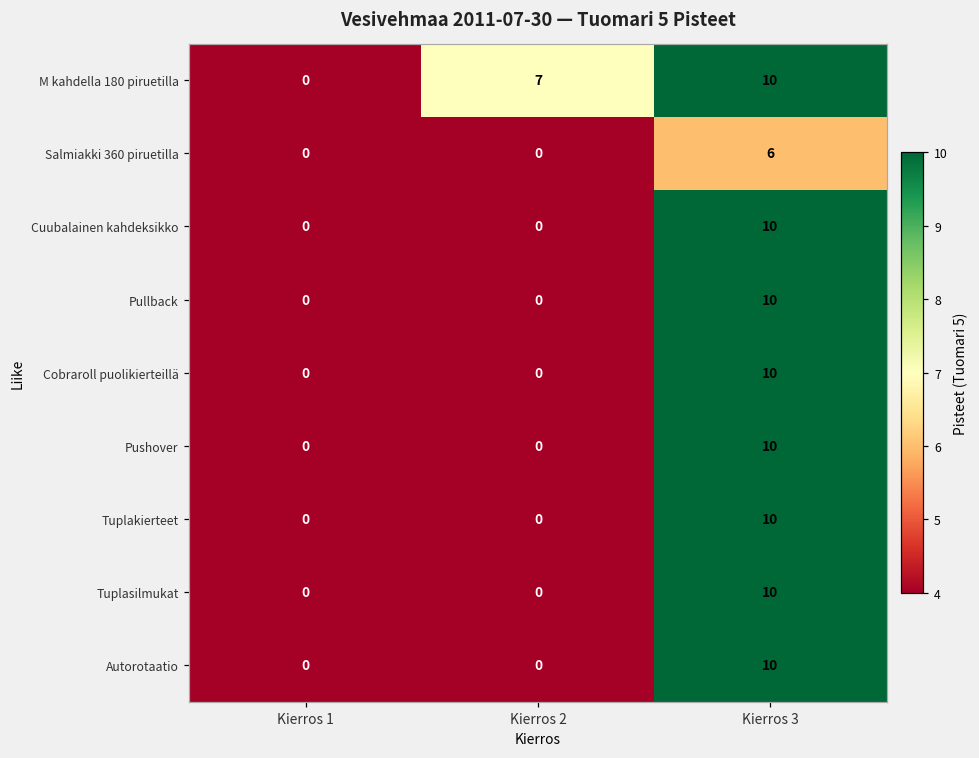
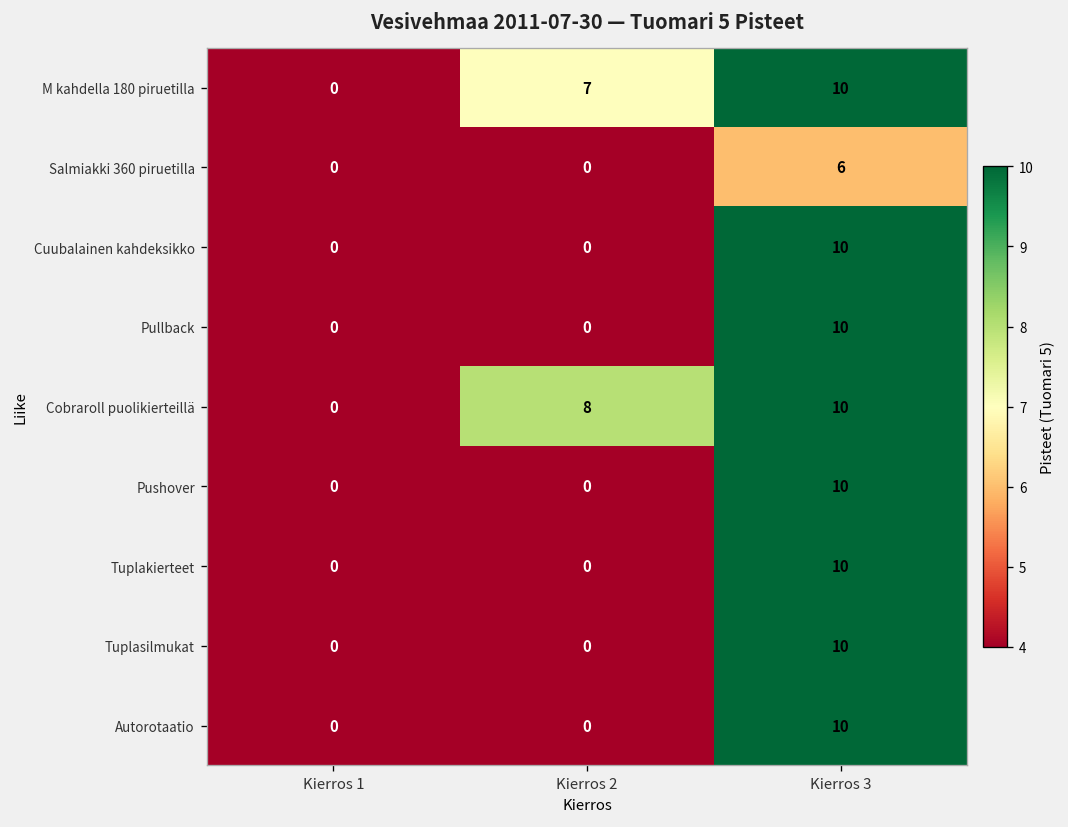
Cobraroll puolikierteillä, Kierros 2: 0 -> 8
